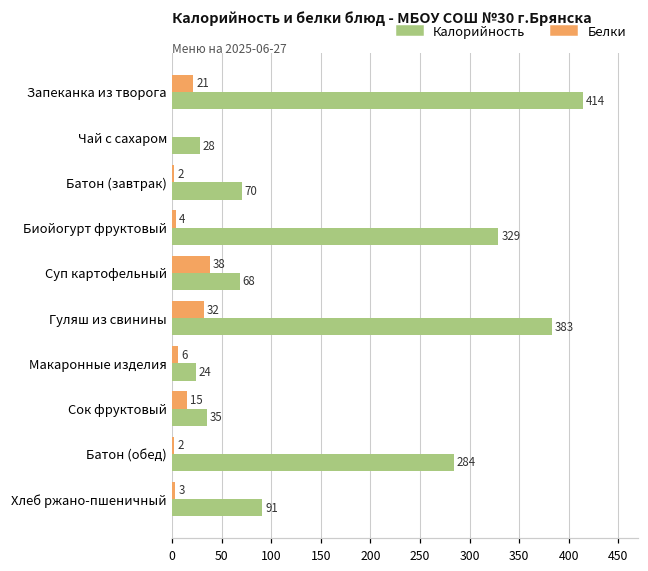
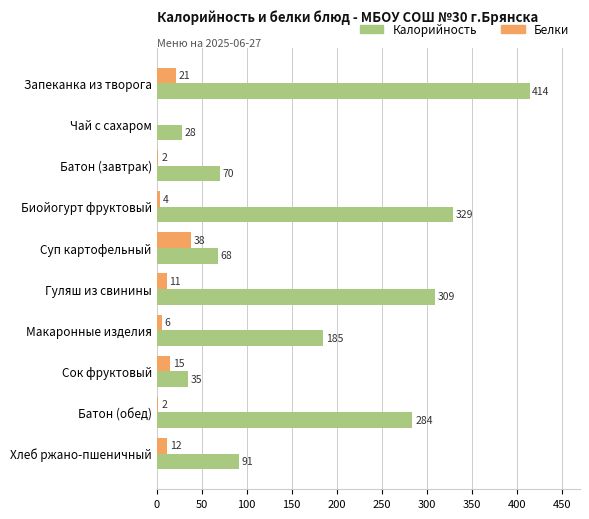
Белки, Гуляш из свинины: 32 -> 11
Калорийность, Гуляш из свинины: 383 -> 309
Калорийность, Макаронные изделия: 24 -> 185
Белки, Хлеб ржано-пшеничный: 3 -> 12
